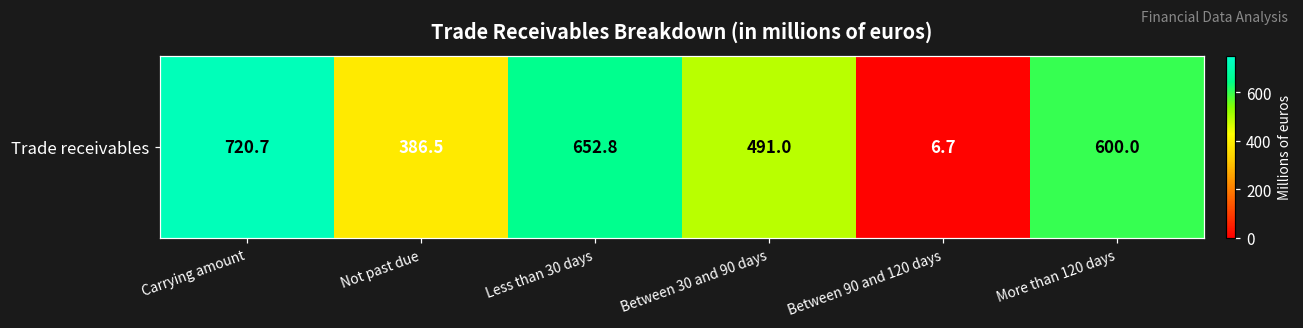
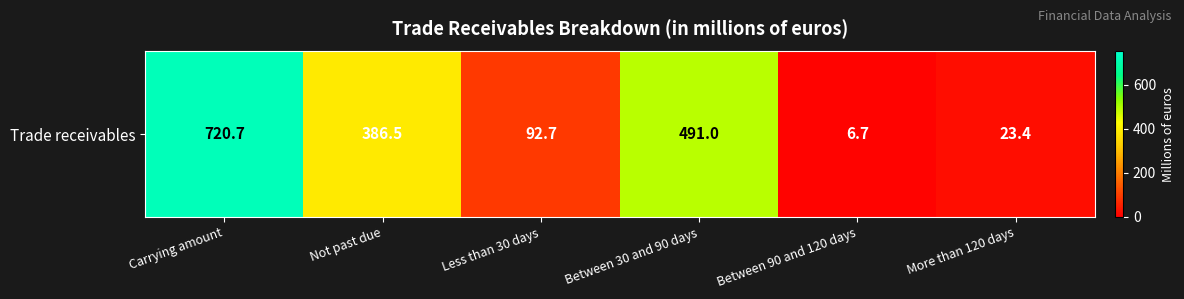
Trade receivables, Less than 30 days: 652.8 -> 92.7
Trade receivables, More than 120 days: 600.0 -> 23.4
